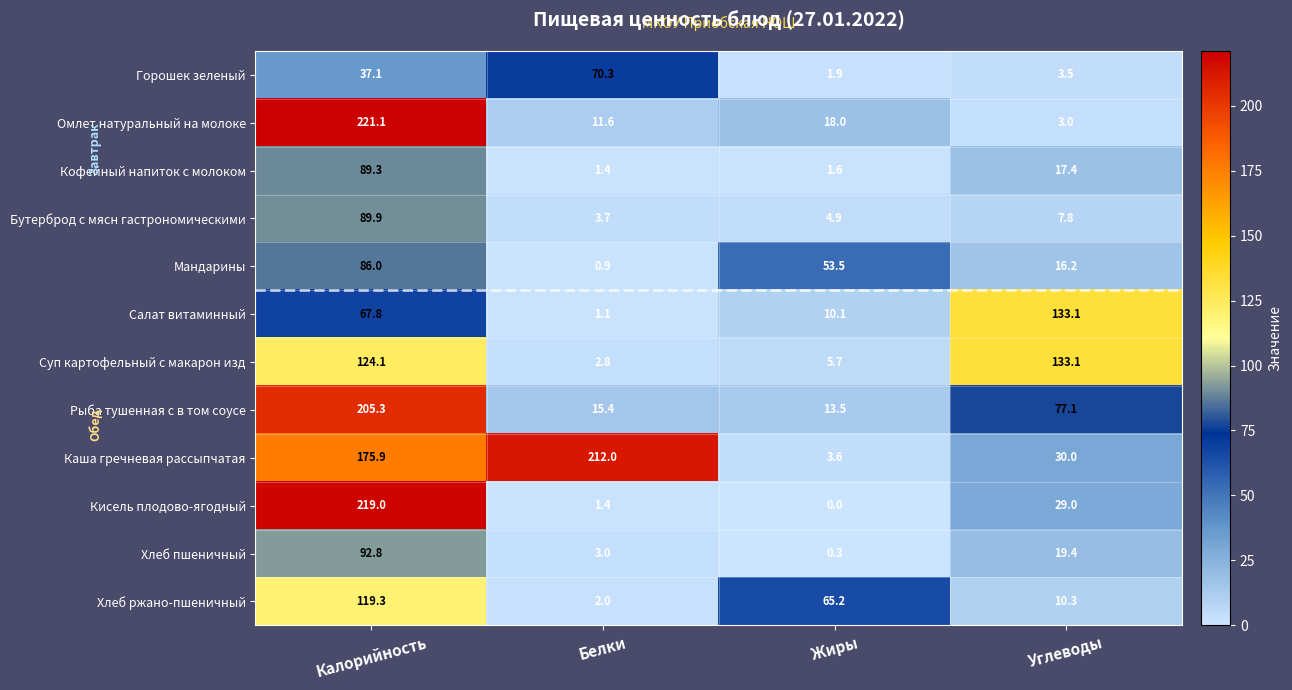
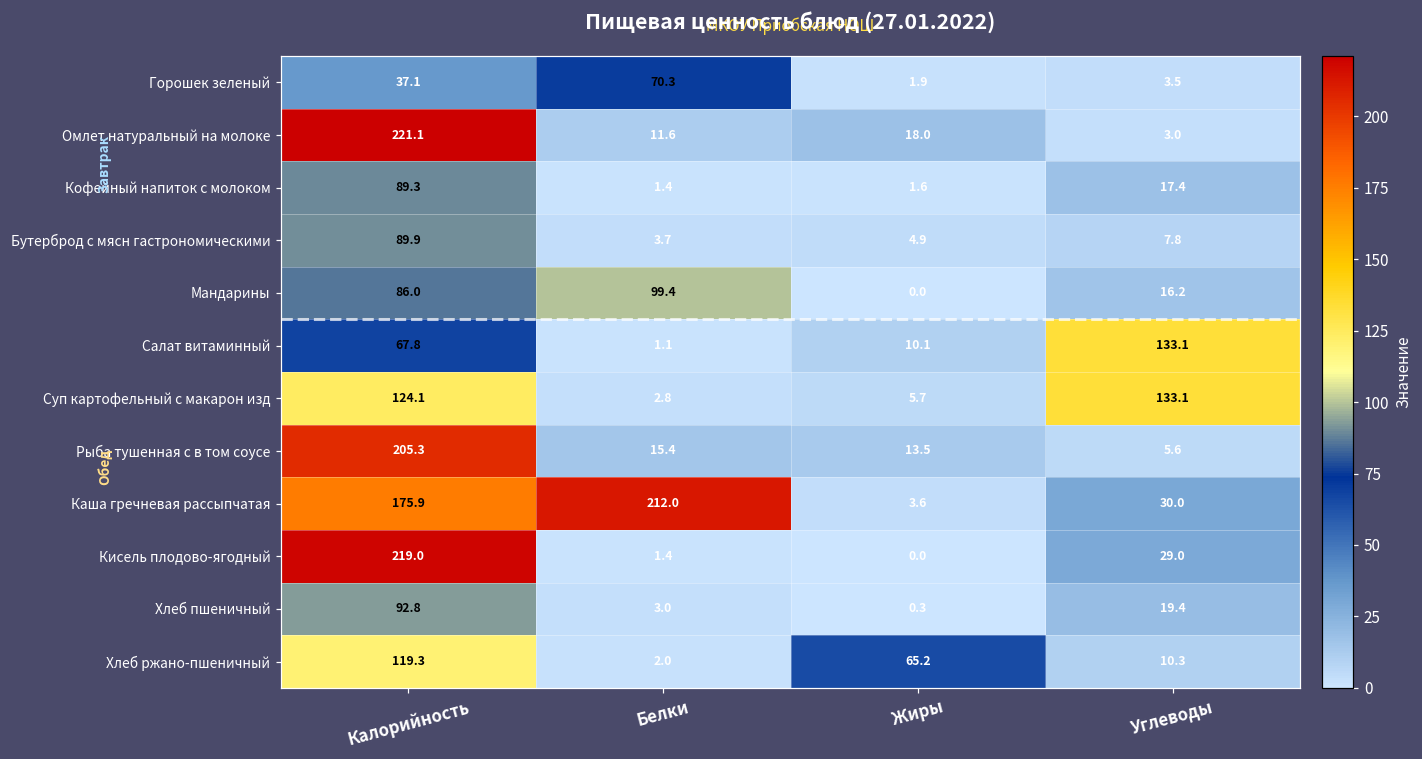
Мандарины, Белки: 0.9 -> 99.4
Мандарины, Жиры: 53.5 -> 0.0
Рыба тушенная с в том соусе, Углеводы: 77.1 -> 5.6
